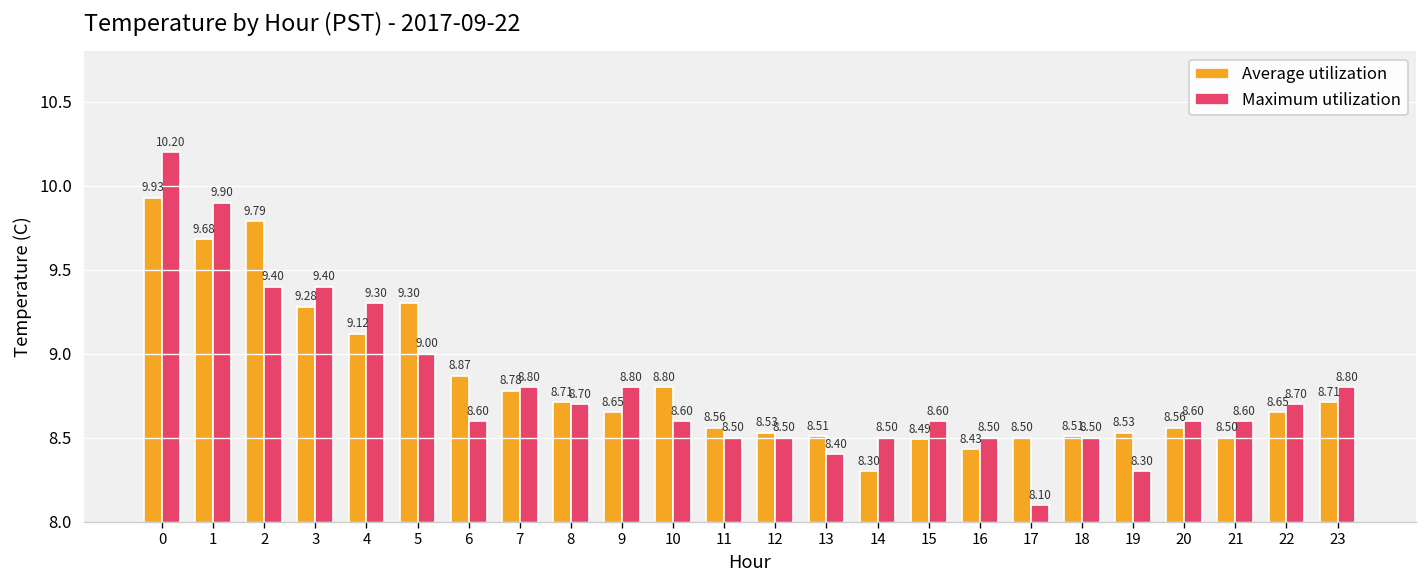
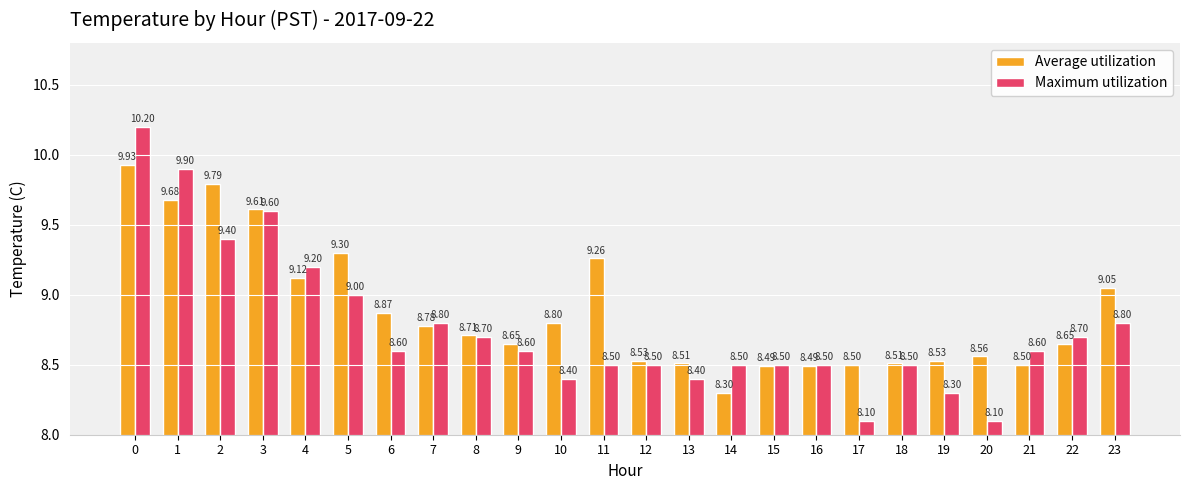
Average utilization, 3: 9.28 -> 9.61
Maximum utilization, 3: 9.40 -> 9.60
Maximum utilization, 4: 9.30 -> 9.20
Maximum utilization, 9: 8.80 -> 8.60
Maximum utilization, 10: 8.60 -> 8.40
Average utilization, 11: 8.56 -> 9.26
Maximum utilization, 15: 8.60 -> 8.50
Average utilization, 16: 8.43 -> 8.49
Maximum utilization, 20: 8.60 -> 8.10
Average utilization, 23: 8.71 -> 9.05
